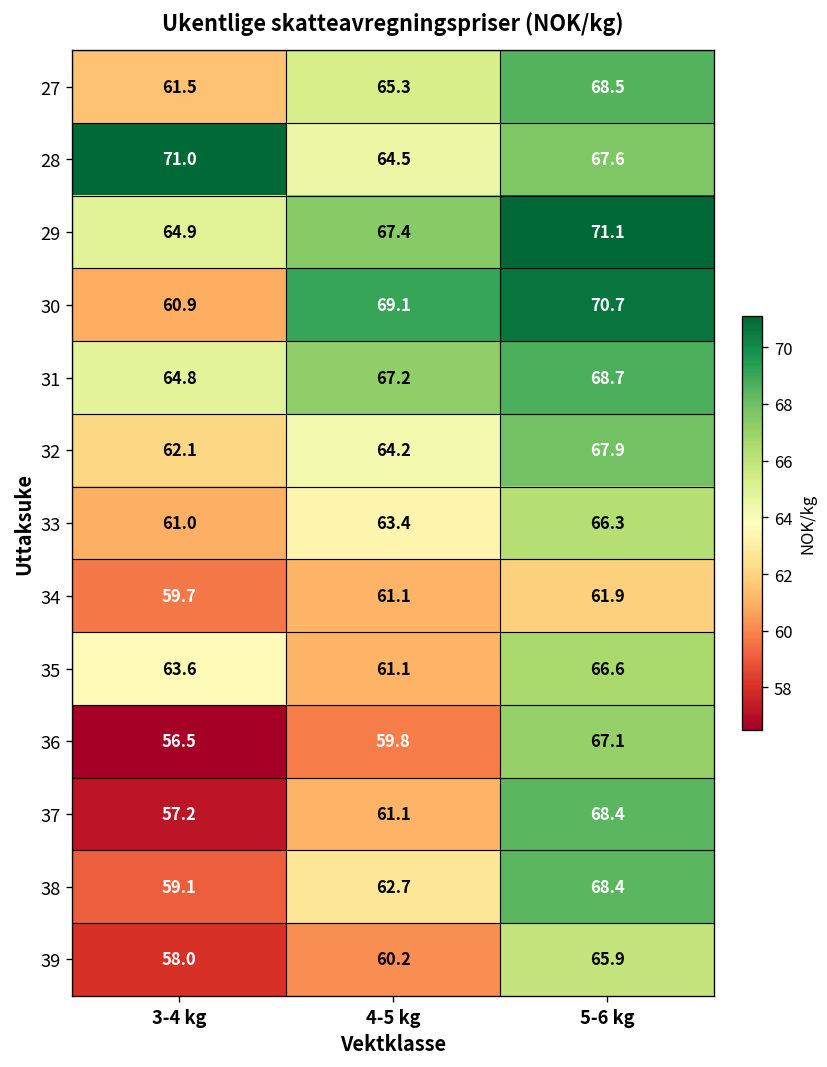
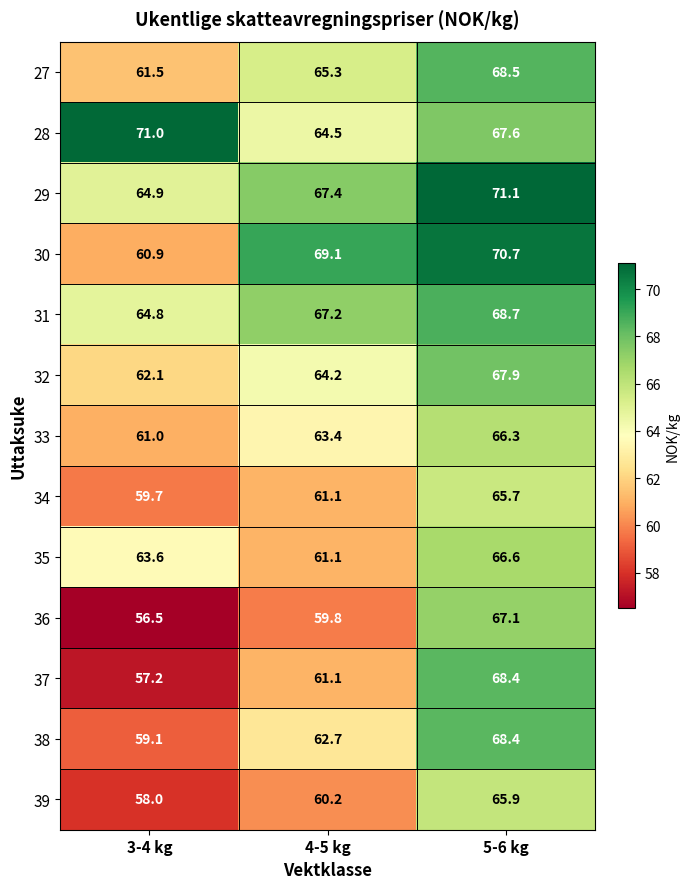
34, 5-6 kg: 61.9 -> 65.7
